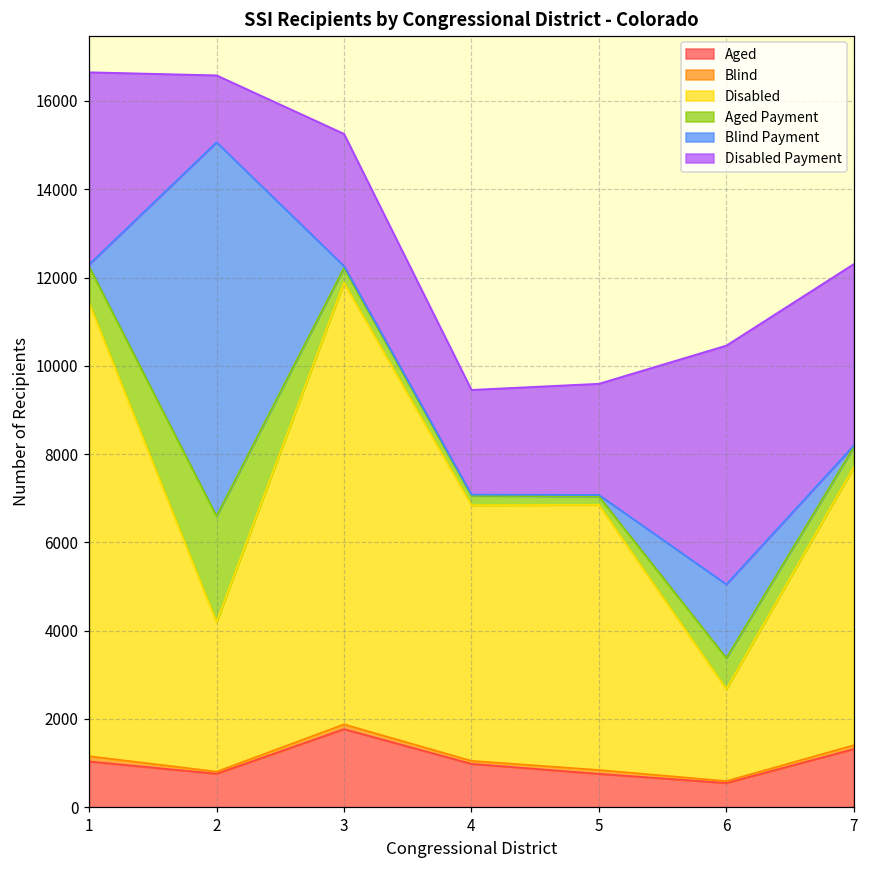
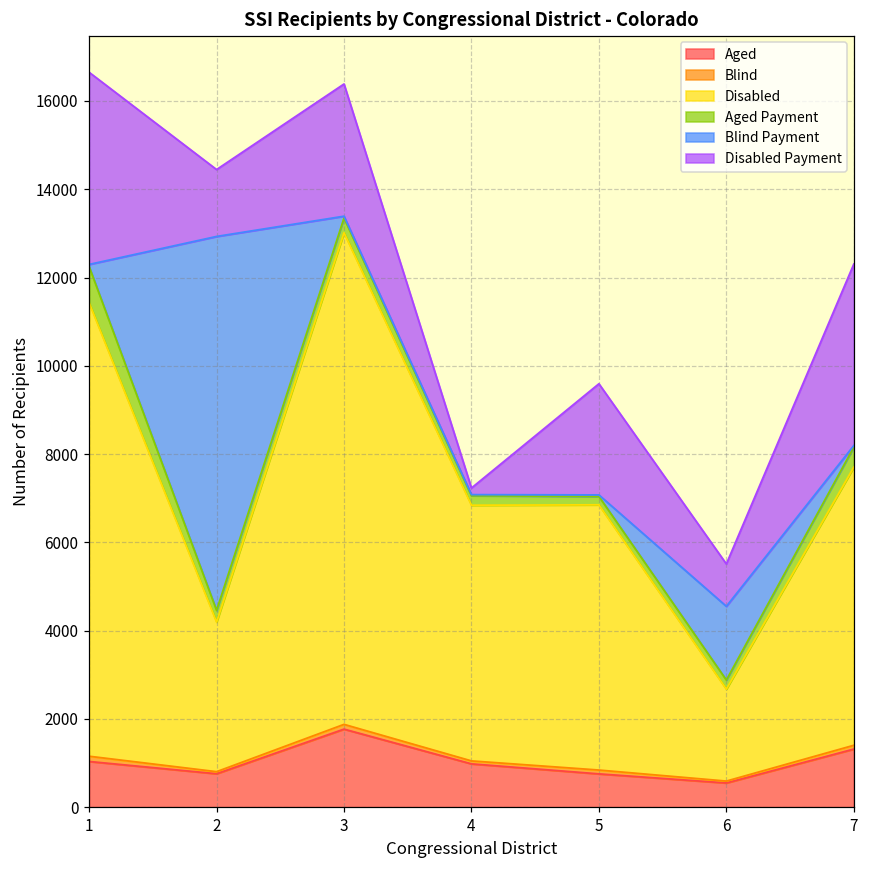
Aged Payment, 2: 2400 -> 300
Disabled, 3: 10000 -> 11100
Disabled Payment, 4: 2400 -> 200
Aged Payment, 6: 700 -> 200
Disabled Payment, 6: 5400 -> 1000
